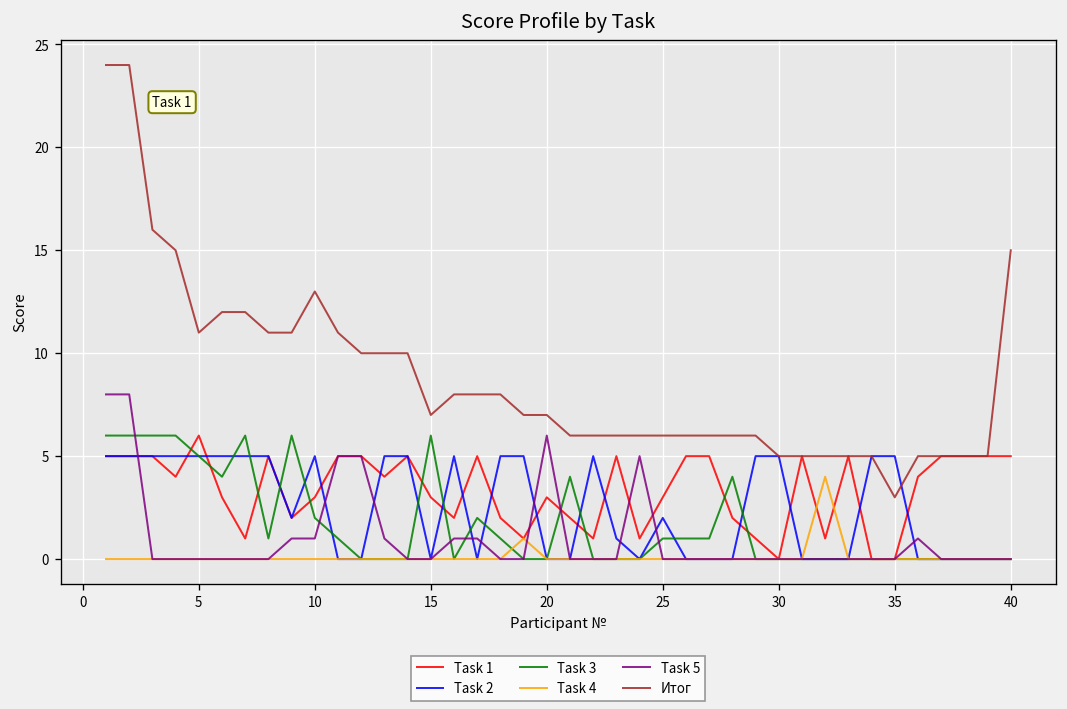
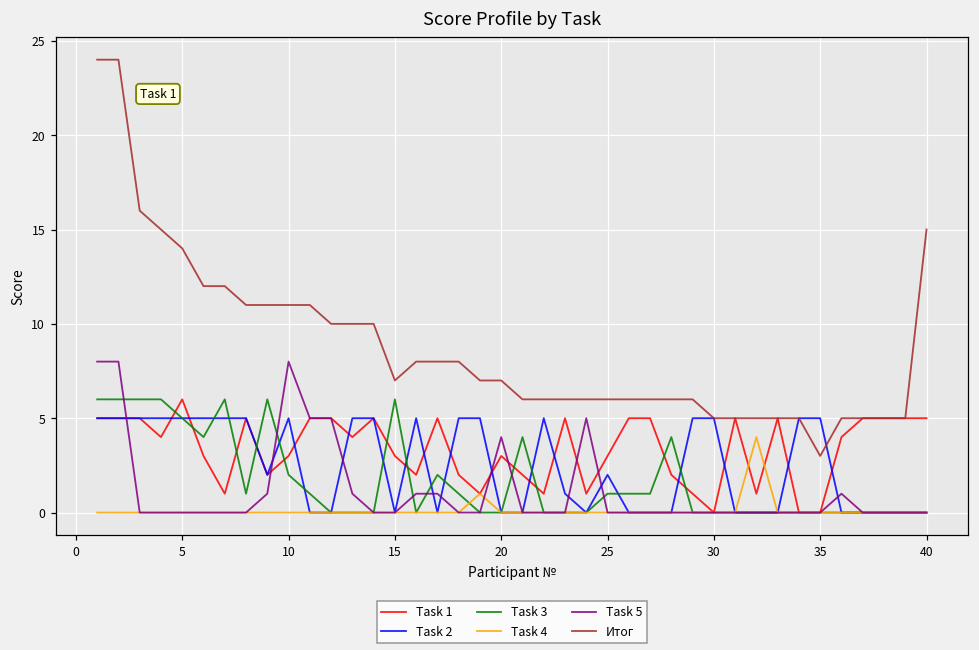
Итог, 5: 11 -> 14
Task 5, 10: 1 -> 8
Итог, 10: 13 -> 11
Task 5, 20: 6 -> 4
